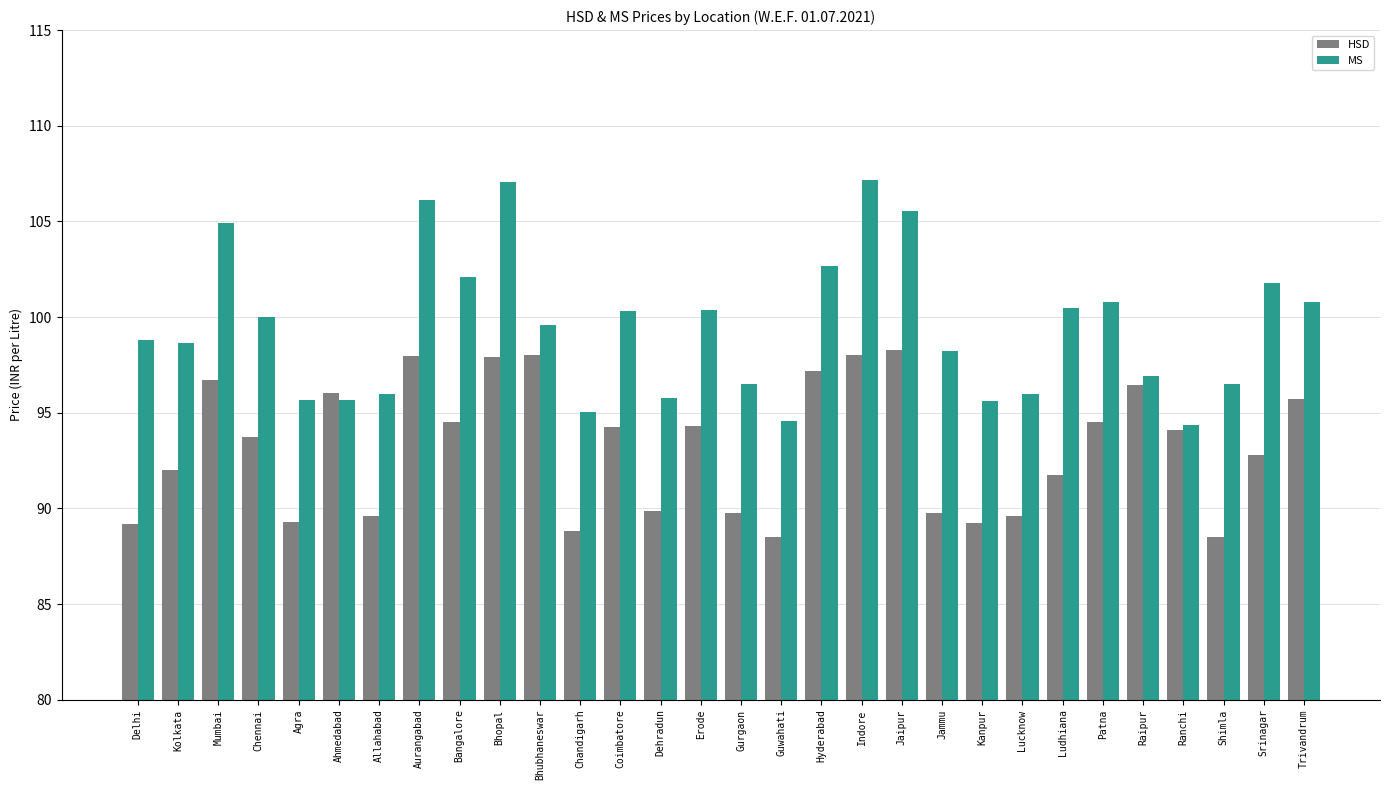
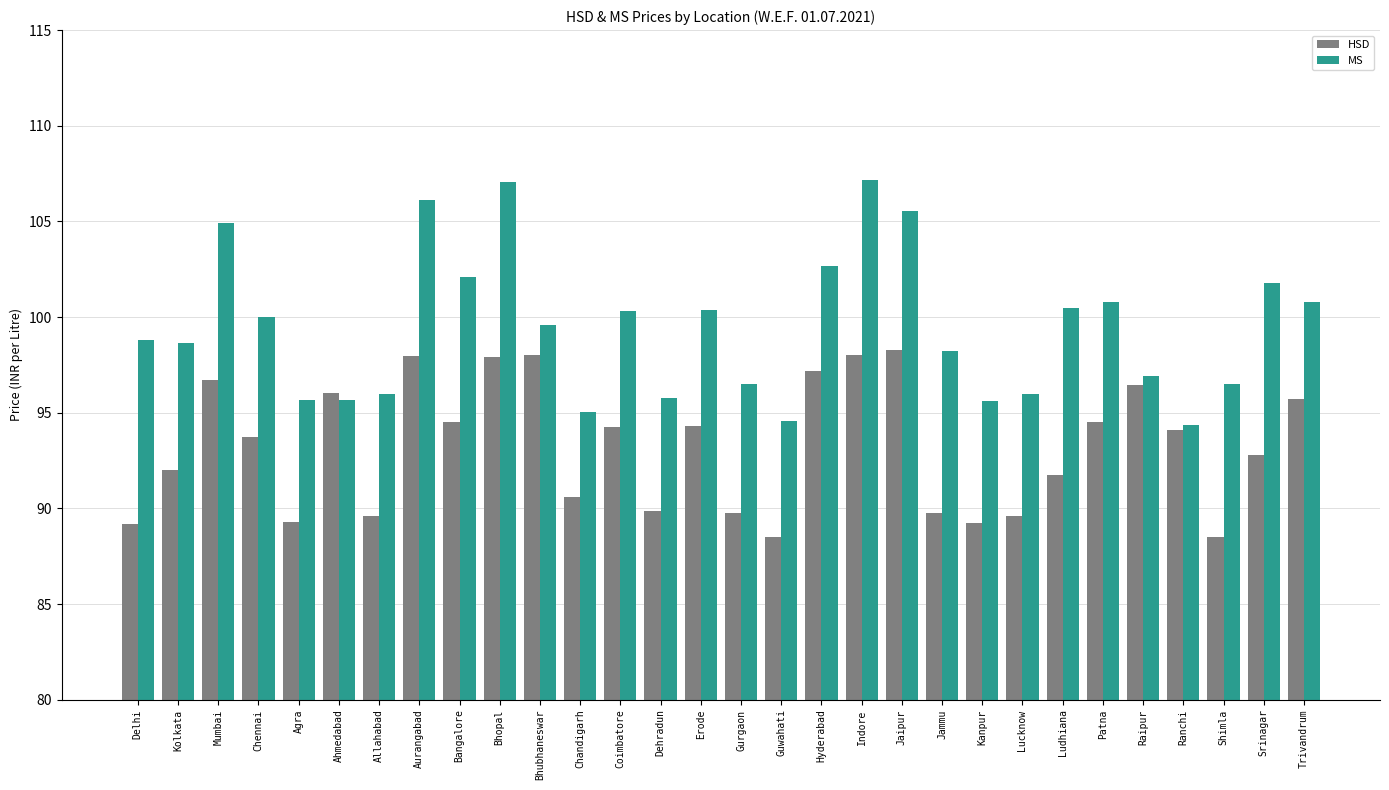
HSD, Chandigarh: 88.8 -> 90.6
